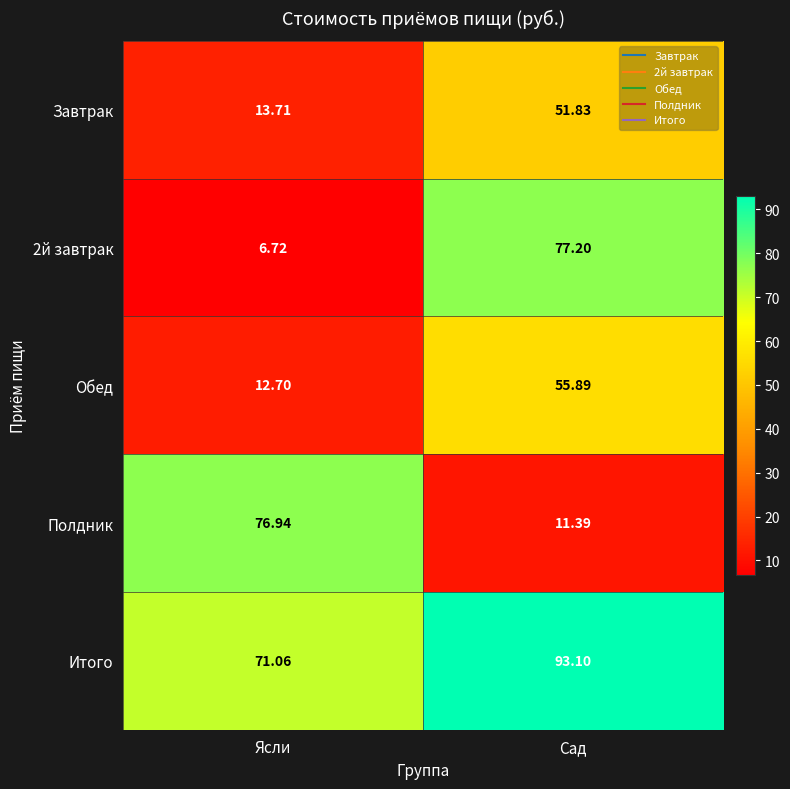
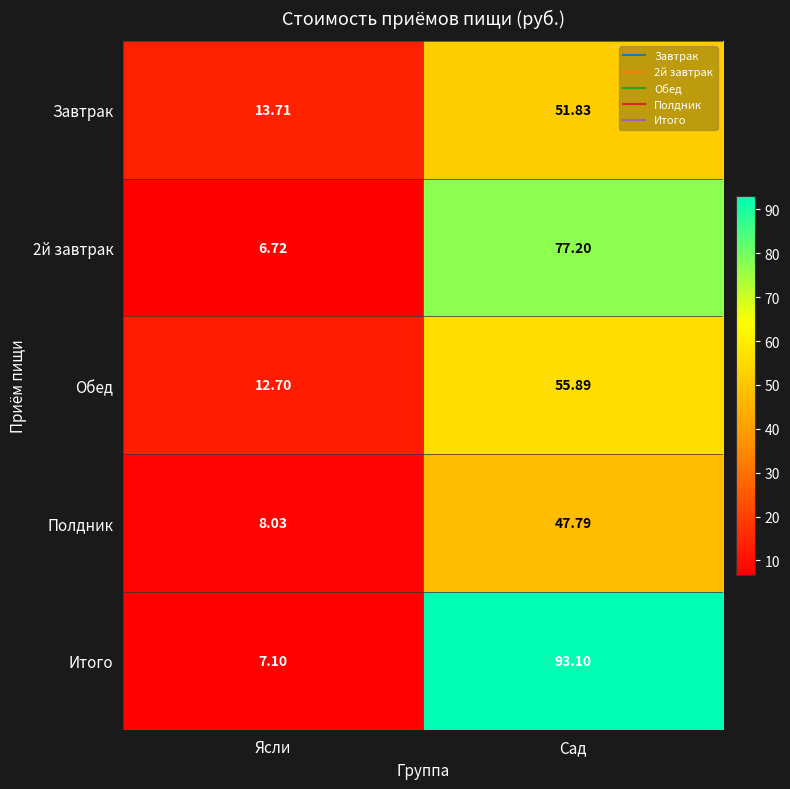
Полдник, Ясли: 76.94 -> 8.03
Полдник, Сад: 11.39 -> 47.79
Итого, Ясли: 71.06 -> 7.10
